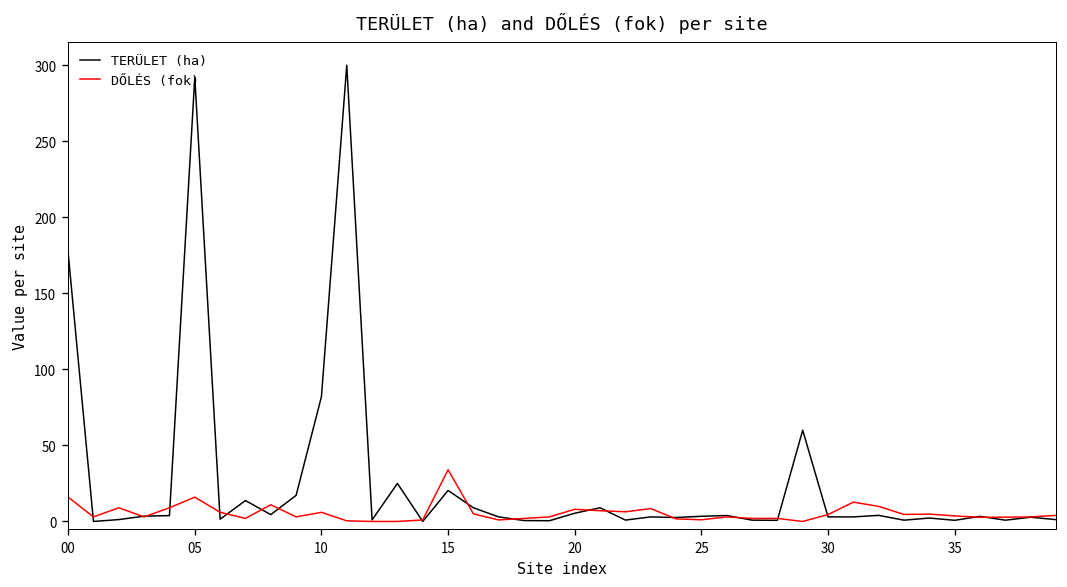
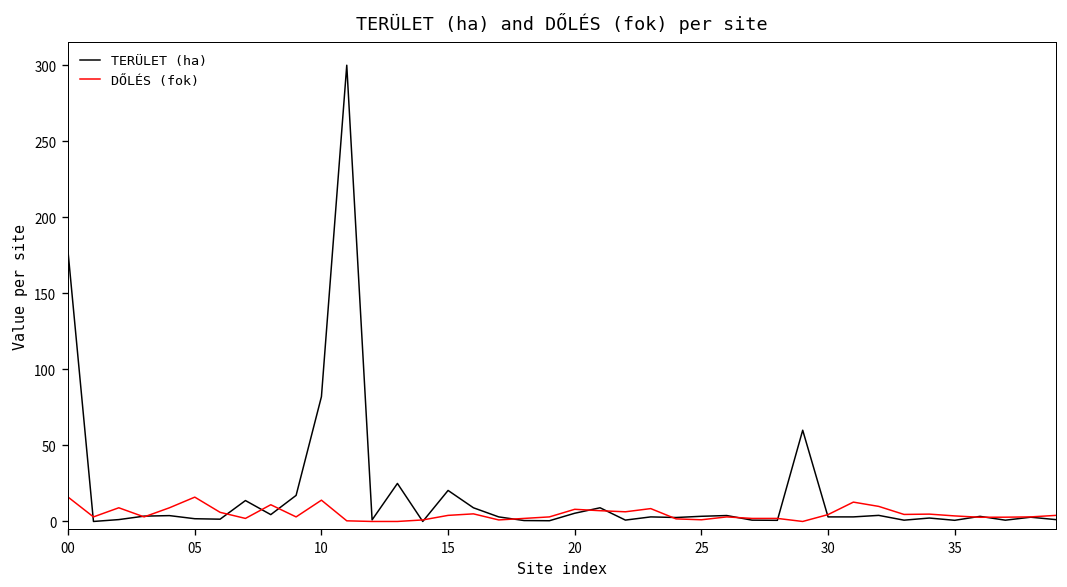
TERÜLET (ha), 05: 292 -> 2
DŐLÉS (fok), 10: 6 -> 14
DŐLÉS (fok), 15: 34 -> 4
